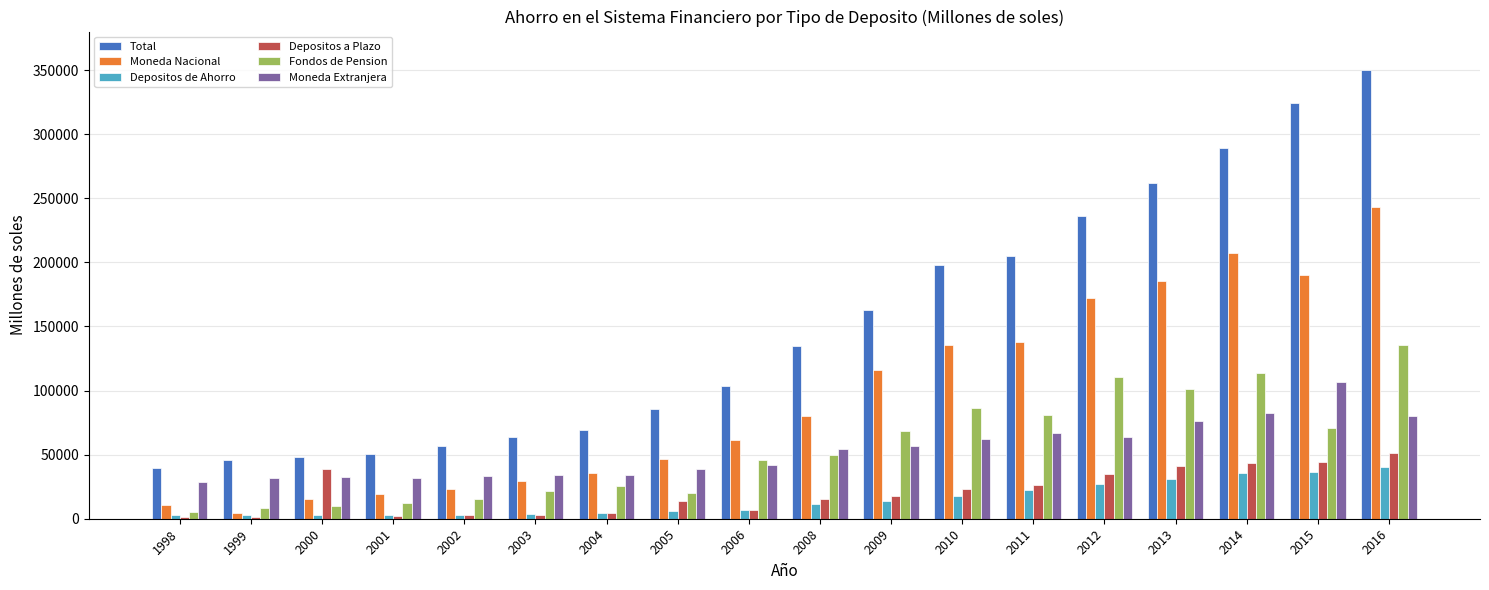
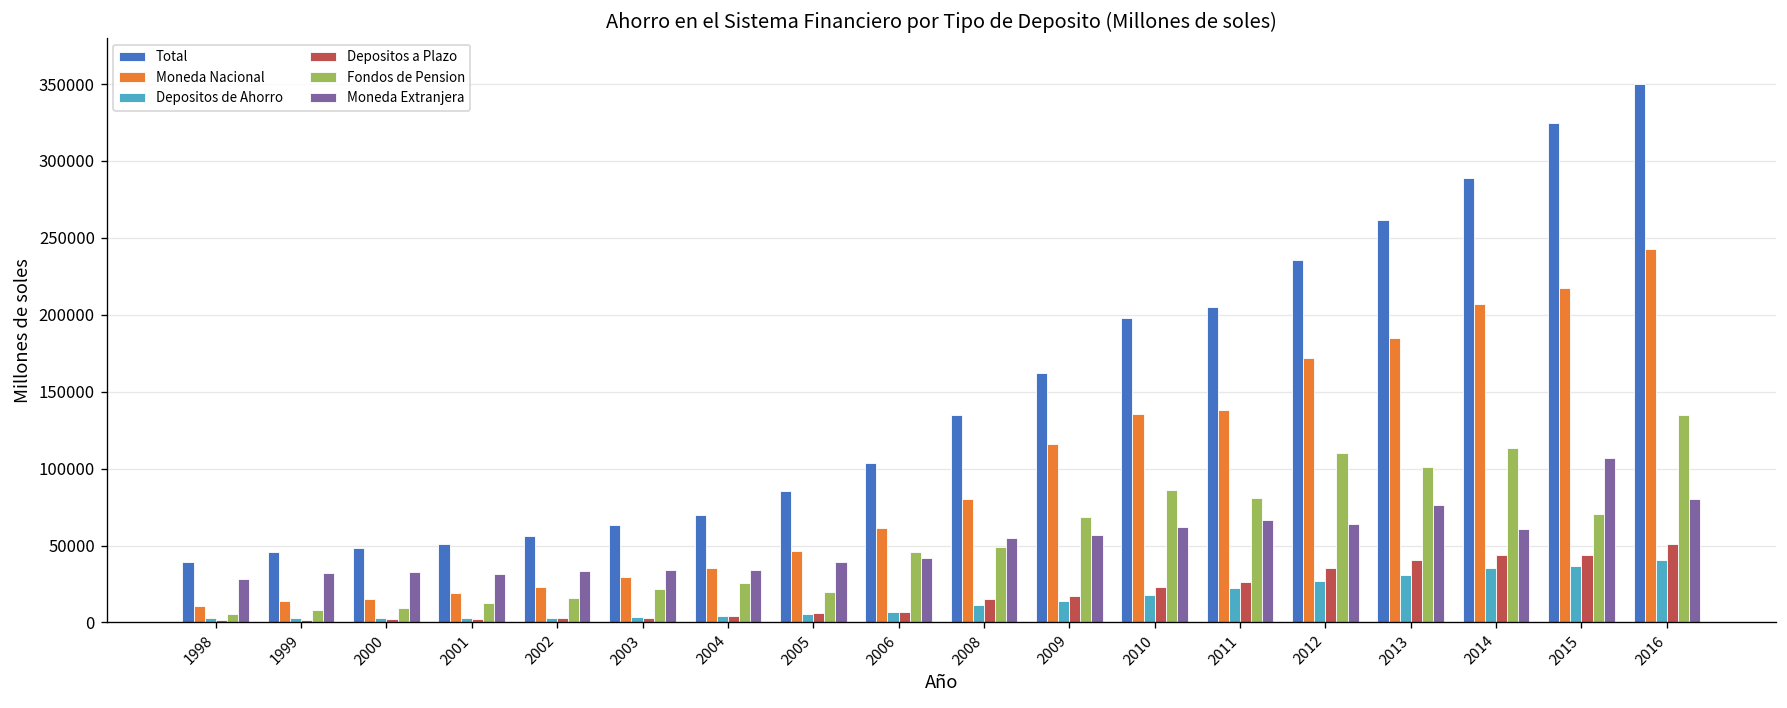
Moneda Nacional, 1999: 5000 -> 14000
Depositos a Plazo, 2000: 39000 -> 2000
Depositos a Plazo, 2005: 14000 -> 6000
Moneda Extranjera, 2014: 82000 -> 61000
Moneda Nacional, 2015: 190000 -> 217000
